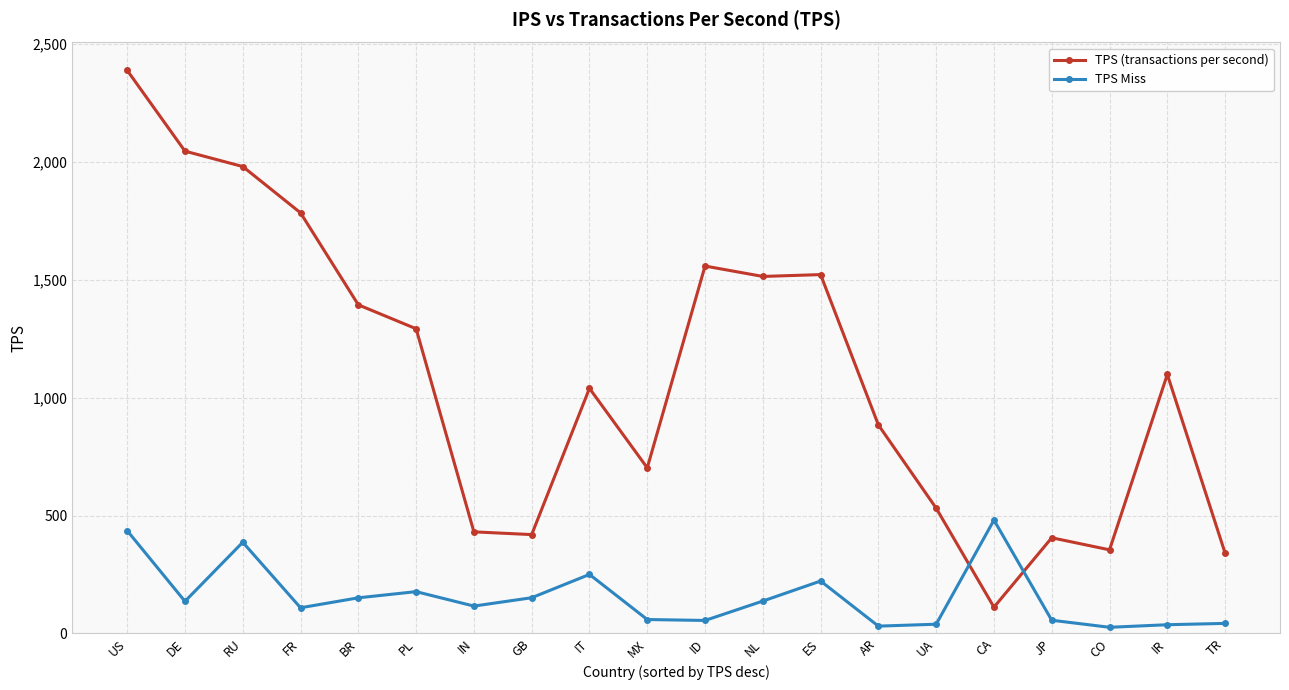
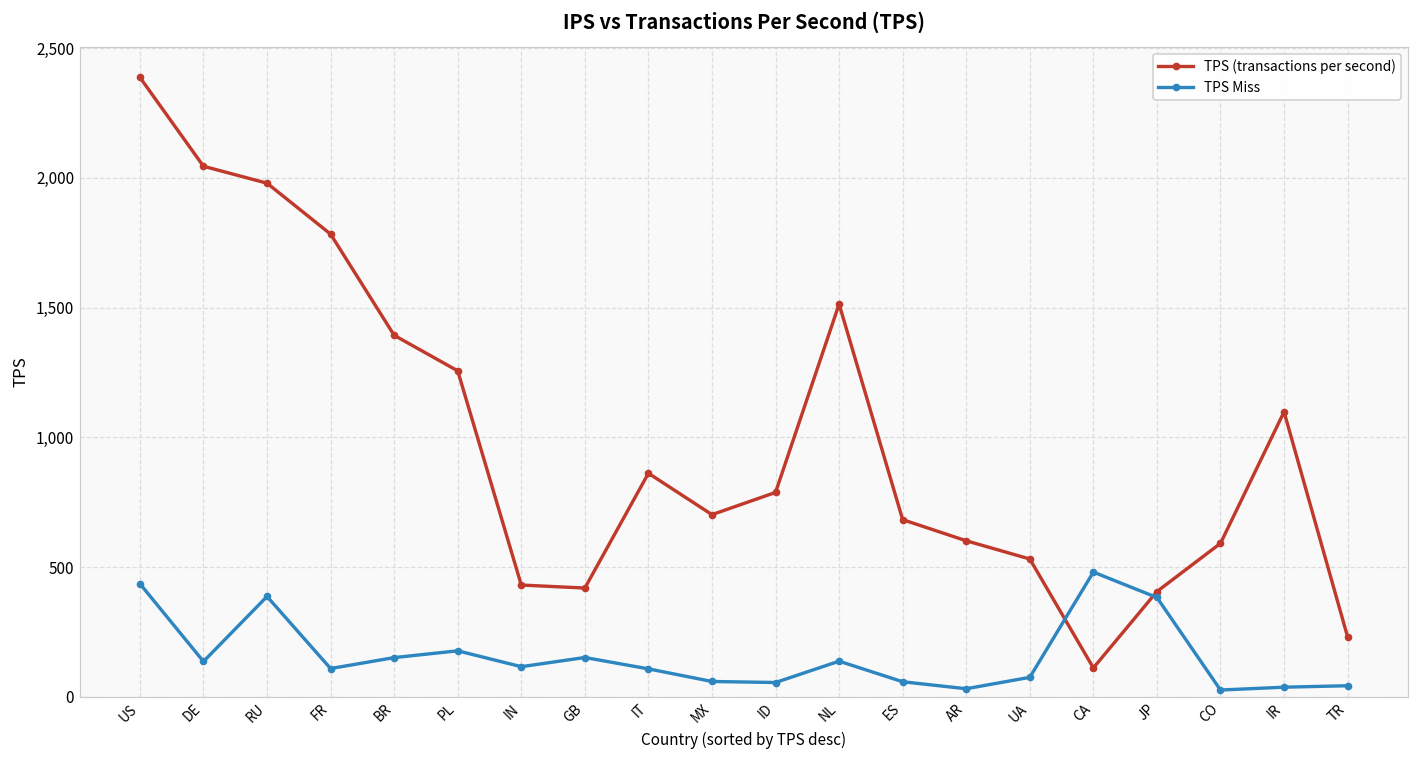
TPS (transactions per second), PL: 1,290 -> 1,260
TPS (transactions per second), IT: 1,040 -> 860
TPS Miss, IT: 250 -> 110
TPS (transactions per second), ID: 1,560 -> 790
TPS (transactions per second), ES: 1,520 -> 680
TPS Miss, ES: 220 -> 60
TPS (transactions per second), AR: 880 -> 600
TPS Miss, UA: 40 -> 80
TPS Miss, JP: 60 -> 380
TPS (transactions per second), CO: 350 -> 590
TPS (transactions per second), TR: 340 -> 230
